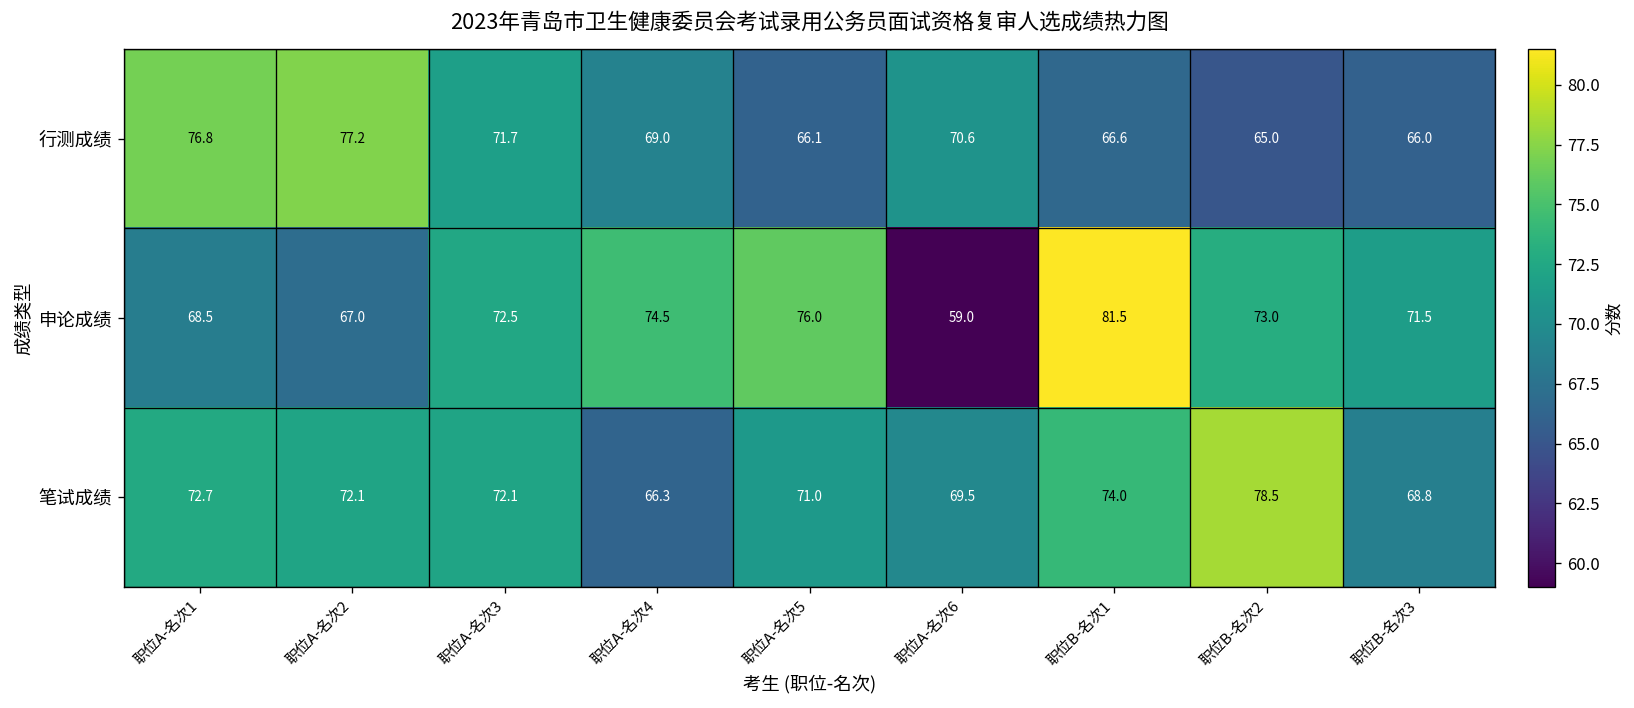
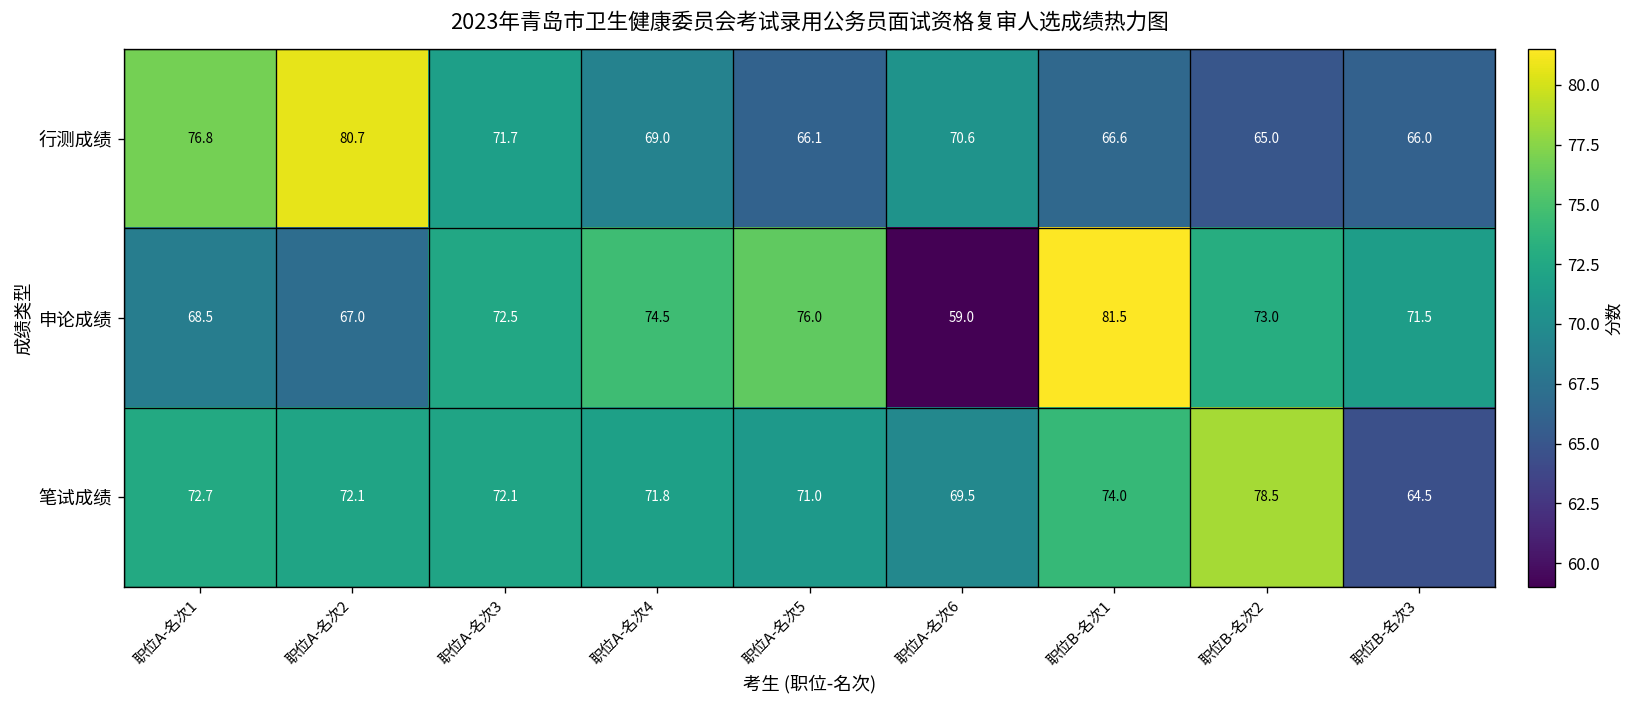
行测成绩, 职位A-名次2: 77.2 -> 80.7
笔试成绩, 职位A-名次4: 66.3 -> 71.8
笔试成绩, 职位B-名次3: 68.8 -> 64.5
